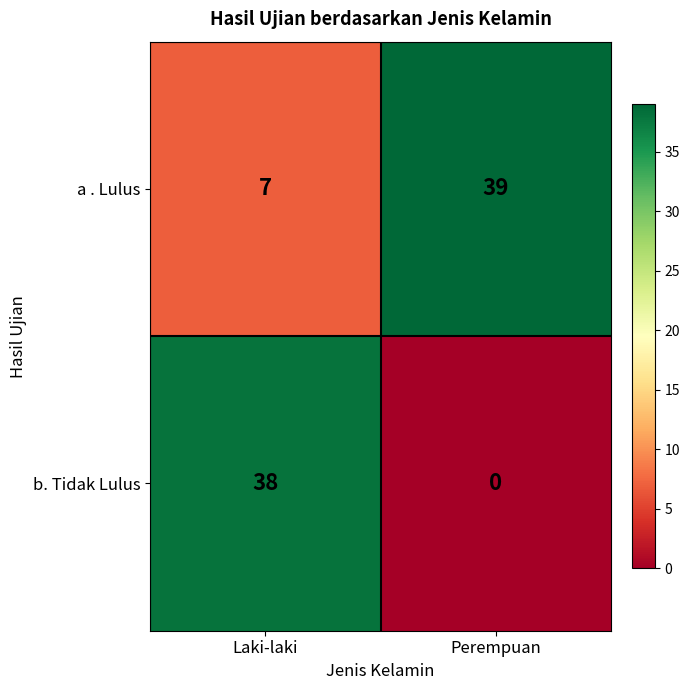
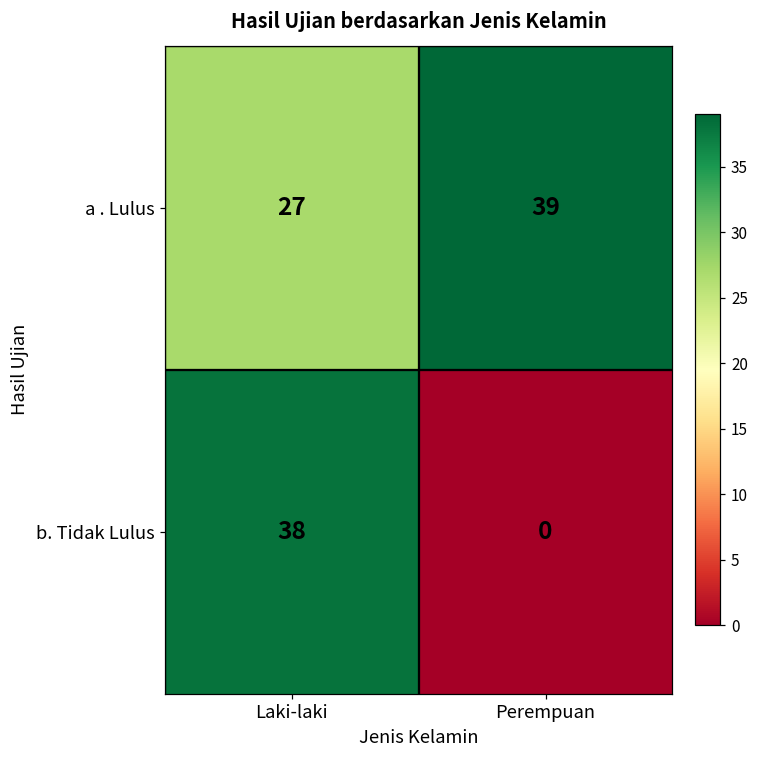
a . Lulus, Laki-laki: 7 -> 27
